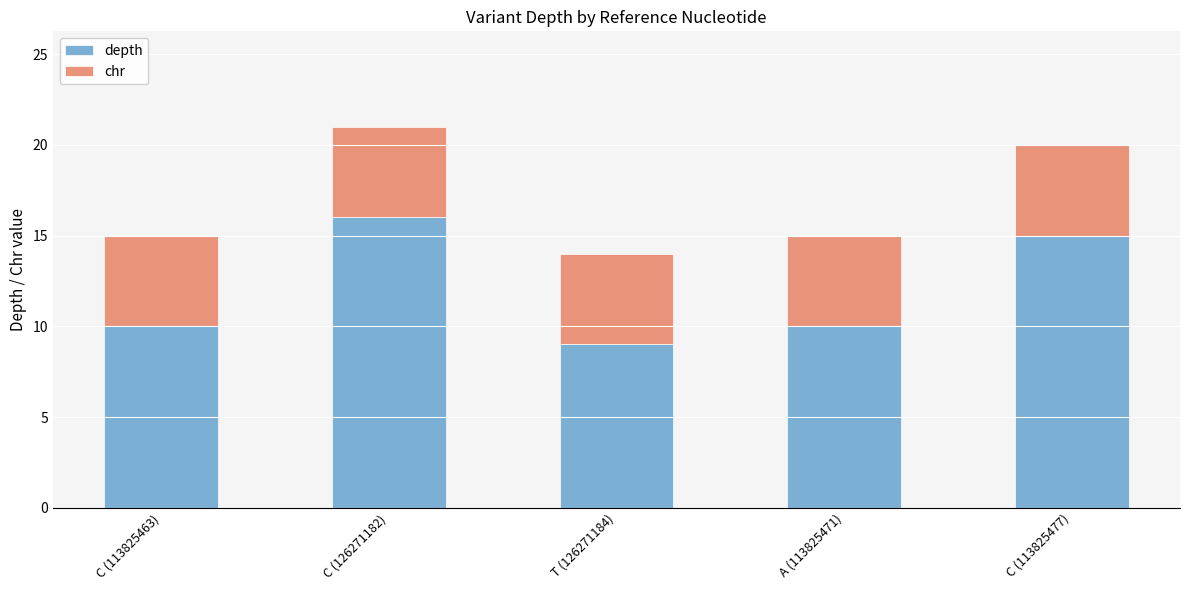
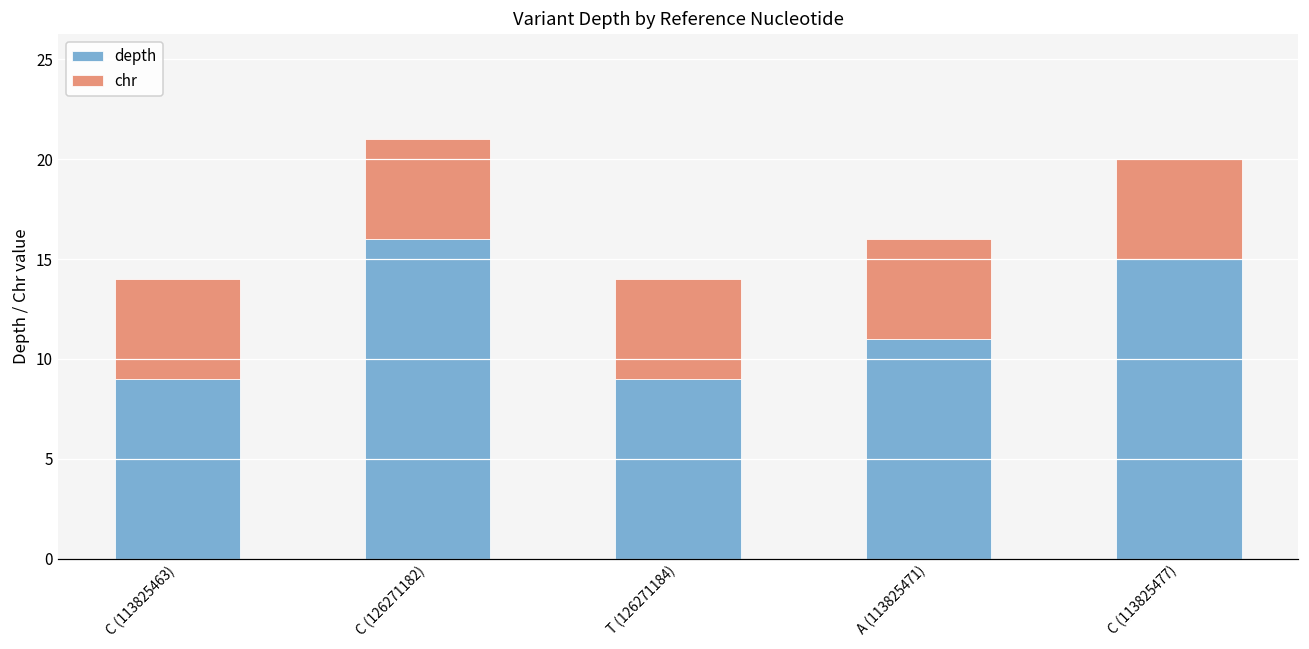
depth, C (113825463): 10 -> 9
depth, A (113825471): 10 -> 11
